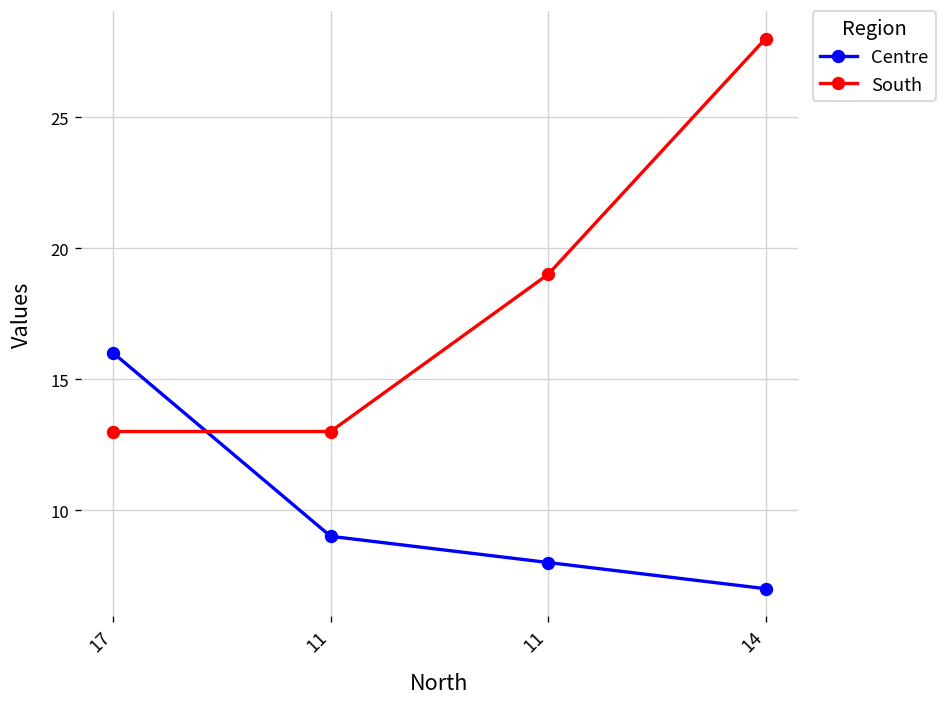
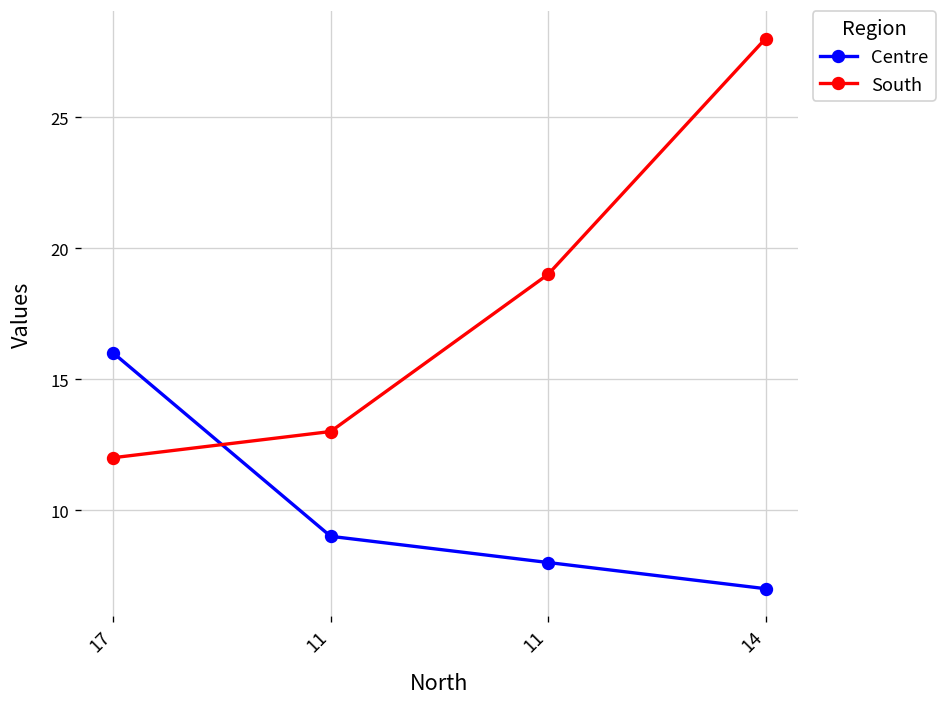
South, 17: 13 -> 12
